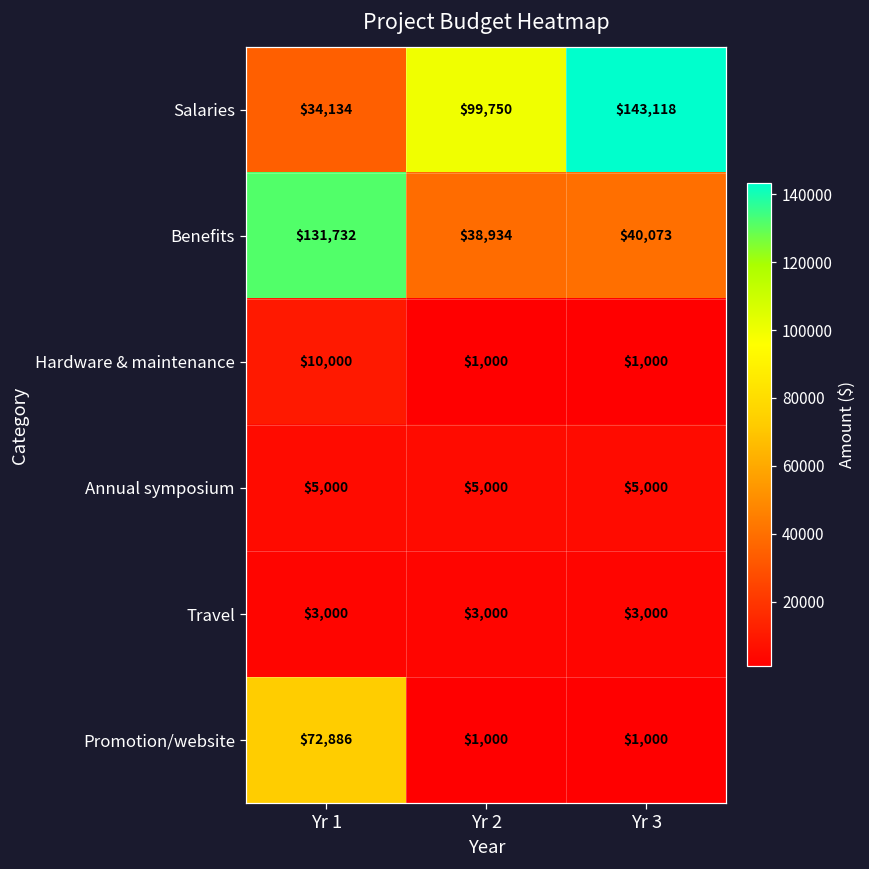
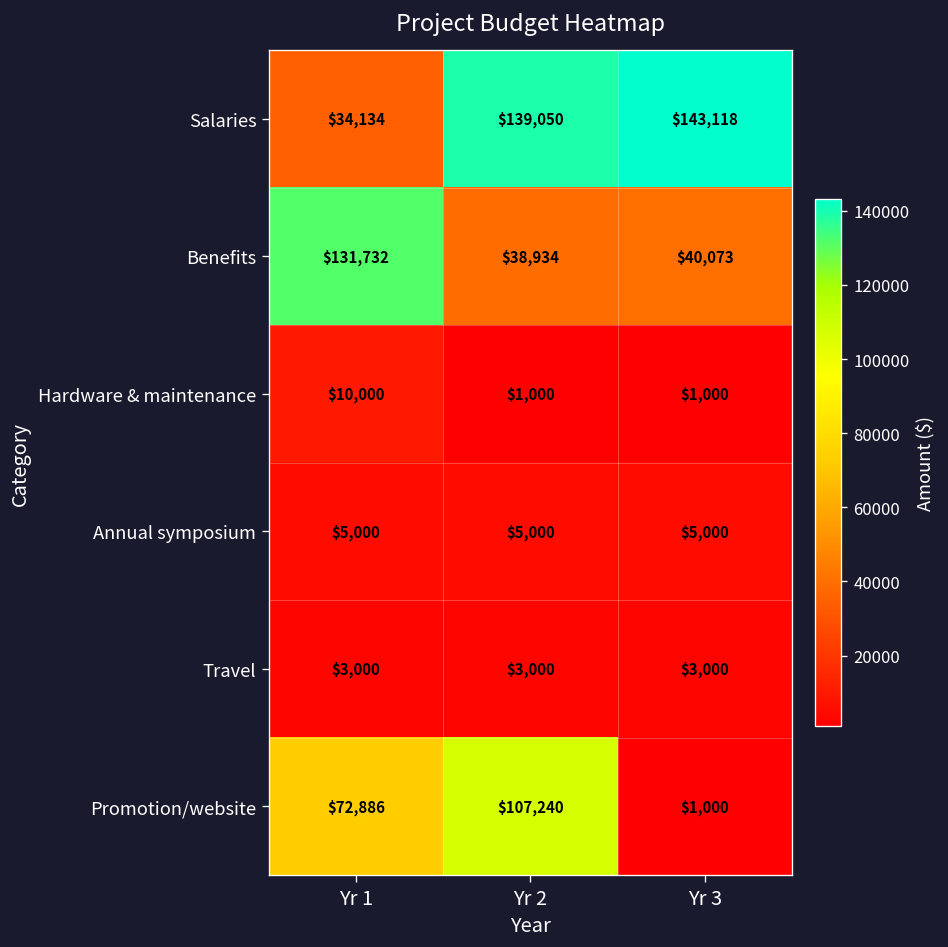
Salaries, Yr 2: $99,750 -> $139,050
Promotion/website, Yr 2: $1,000 -> $107,240
